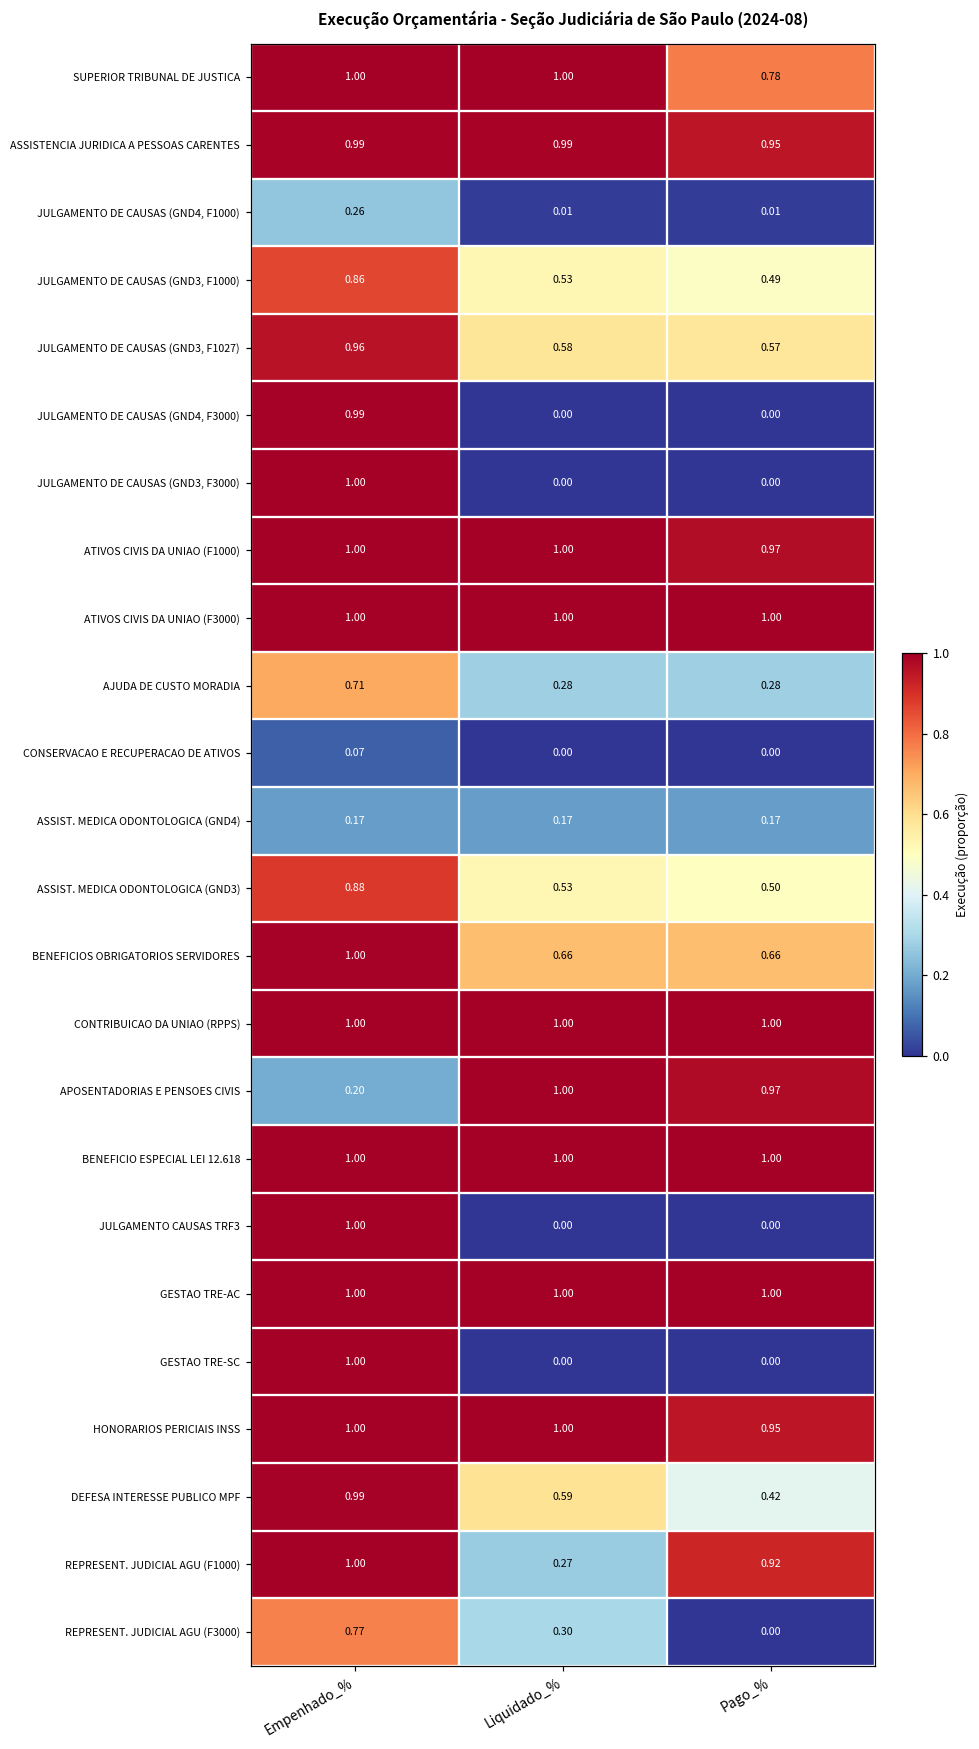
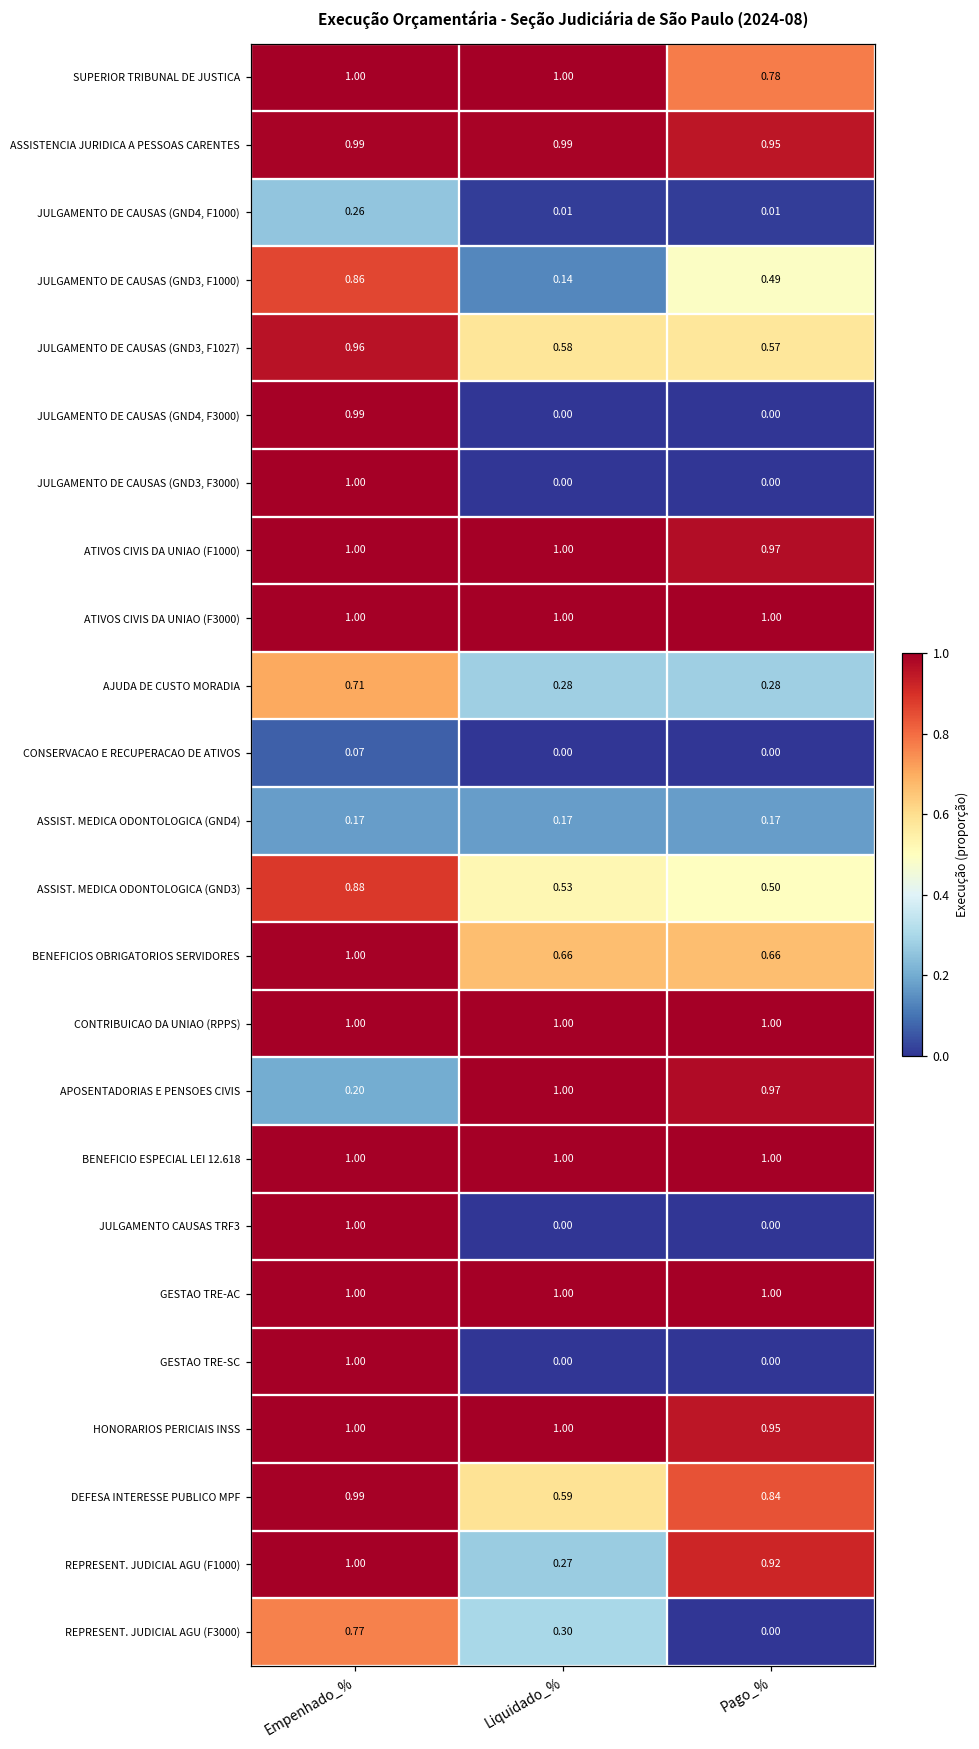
JULGAMENTO DE CAUSAS (GND3, F1000), Liquidado_%: 0.53 -> 0.14
DEFESA INTERESSE PUBLICO MPF, Pago_%: 0.42 -> 0.84
